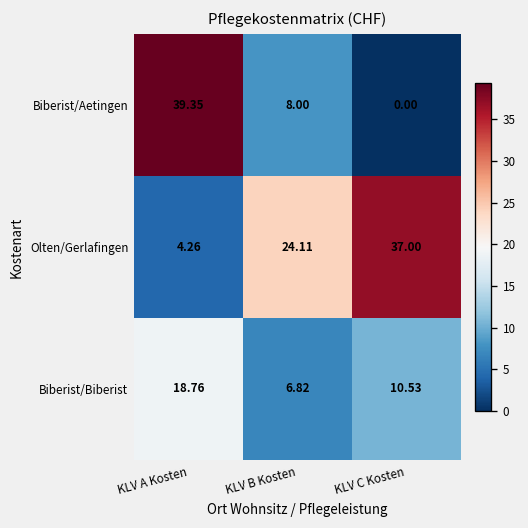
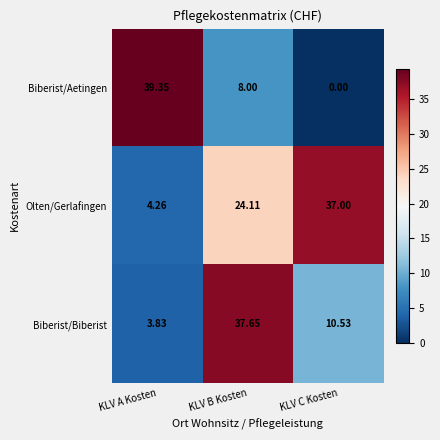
Biberist/Biberist, KLV A Kosten: 18.76 -> 3.83
Biberist/Biberist, KLV B Kosten: 6.82 -> 37.65
